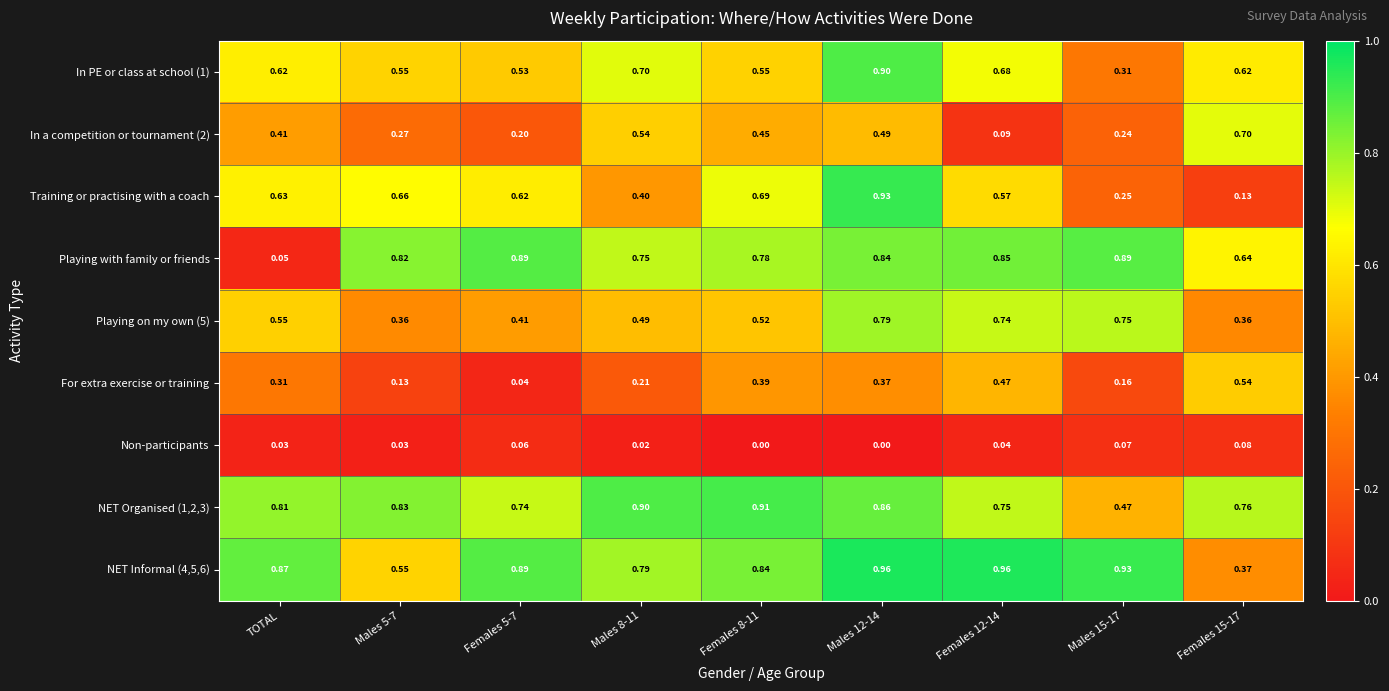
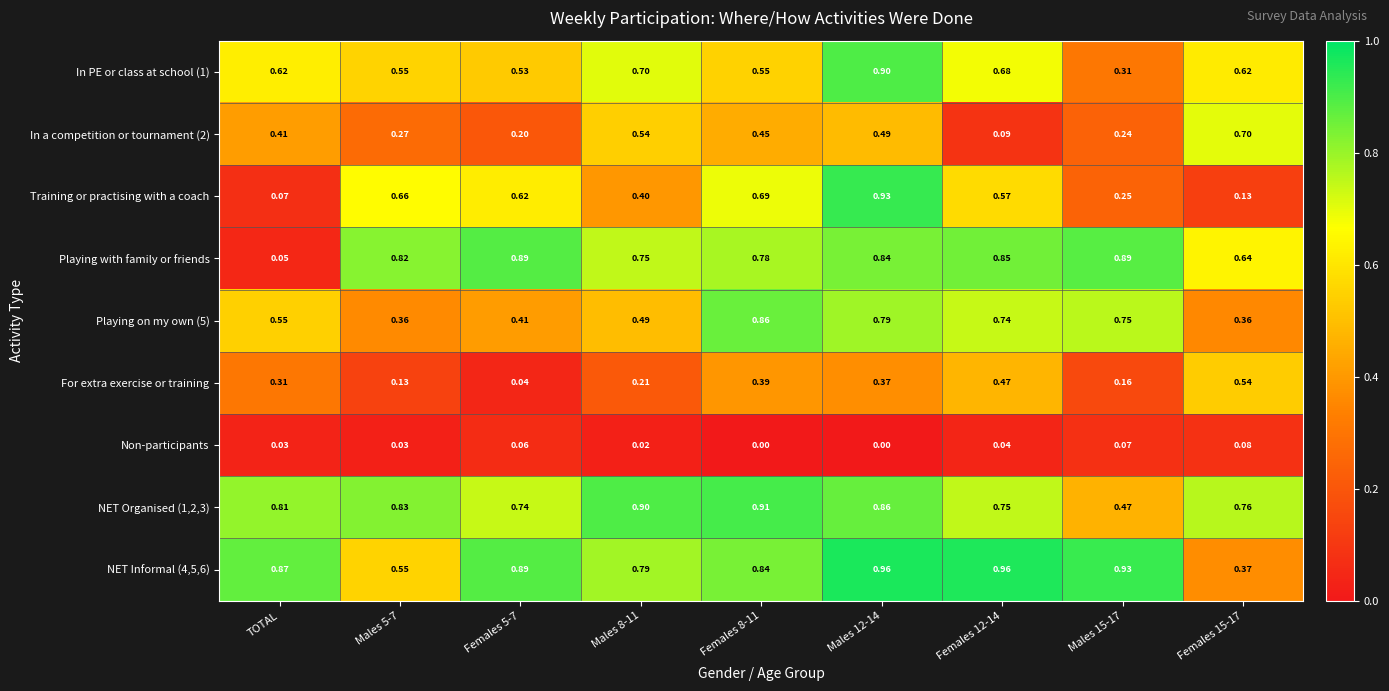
Training or practising with a coach, TOTAL: 0.63 -> 0.07
Playing on my own (5), Females 8-11: 0.52 -> 0.86
